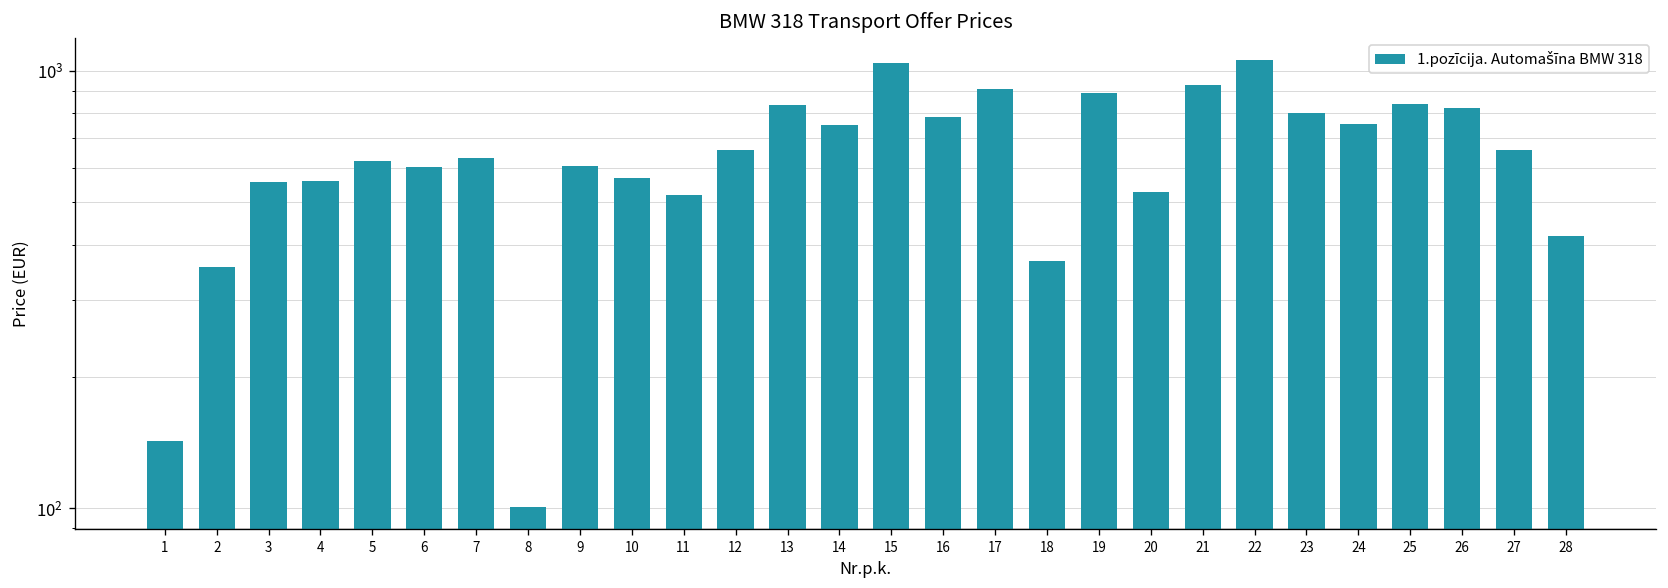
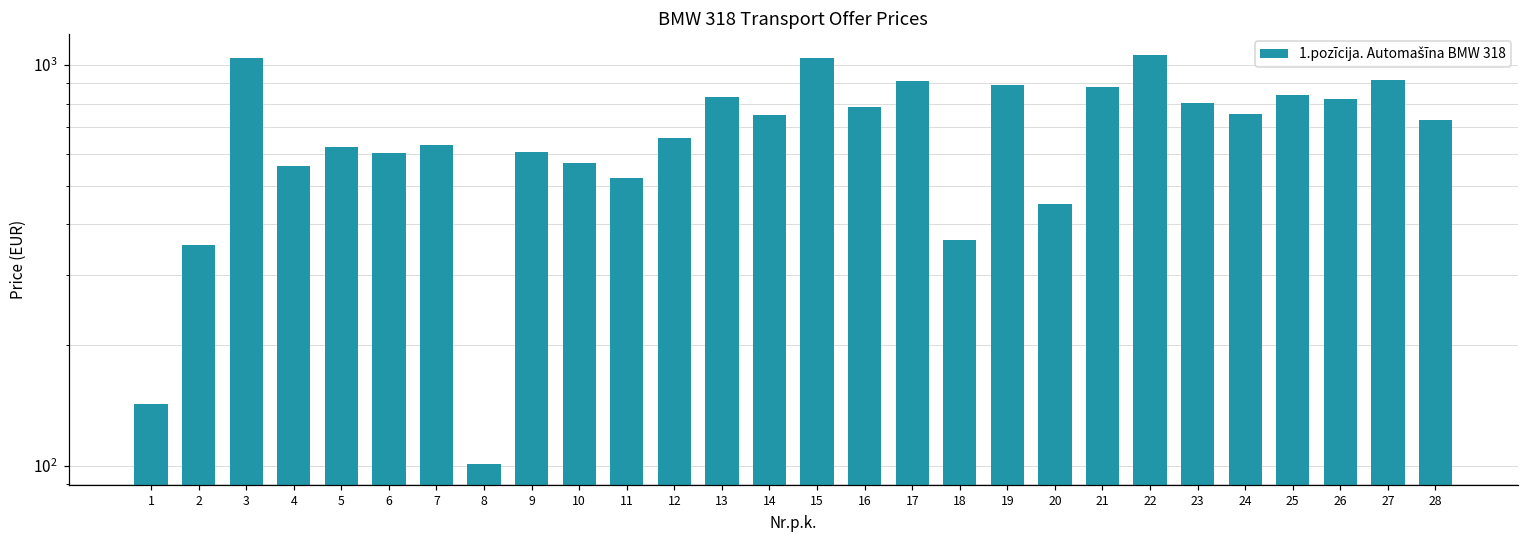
3: 560 -> 1040
20: 530 -> 450
21: 930 -> 880
27: 660 -> 920
28: 420 -> 730
